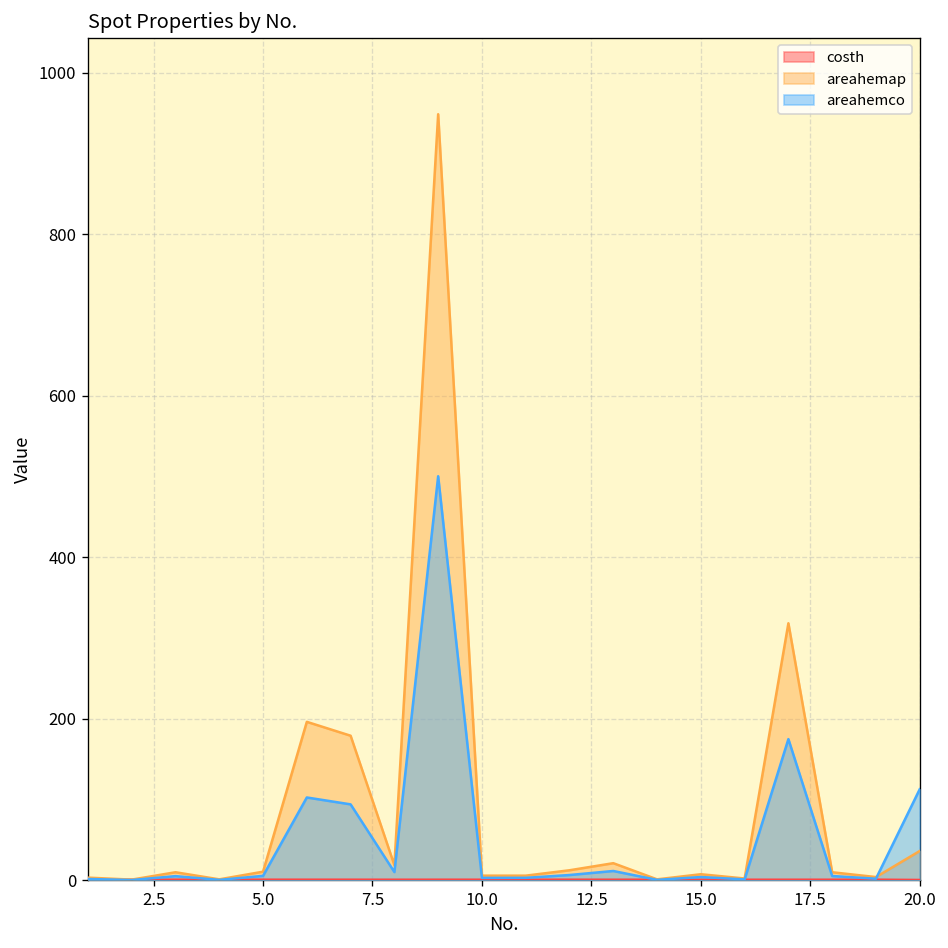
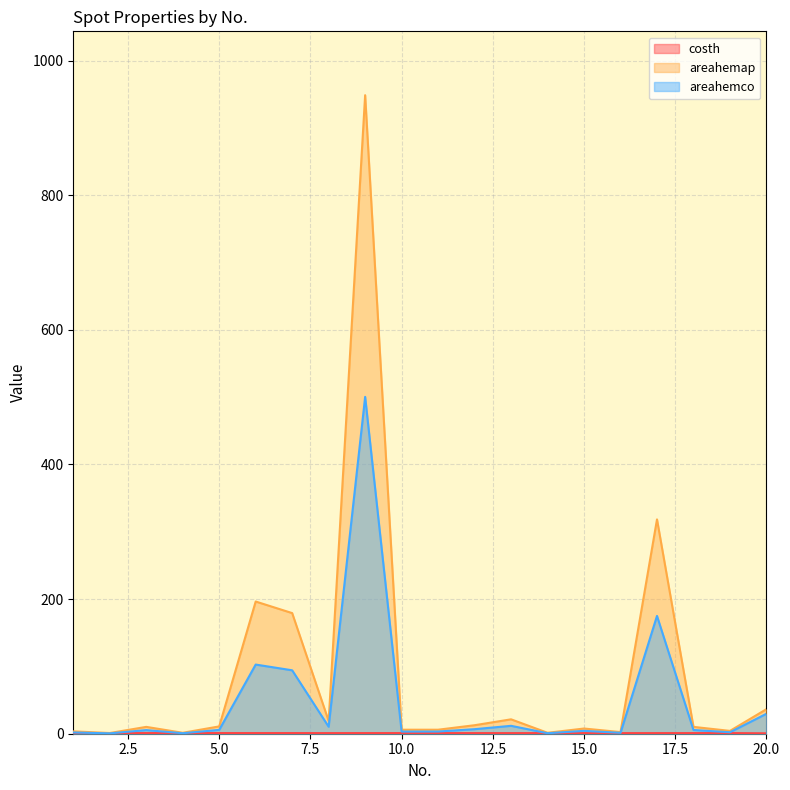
areahemco, 20.0: 110 -> 30
